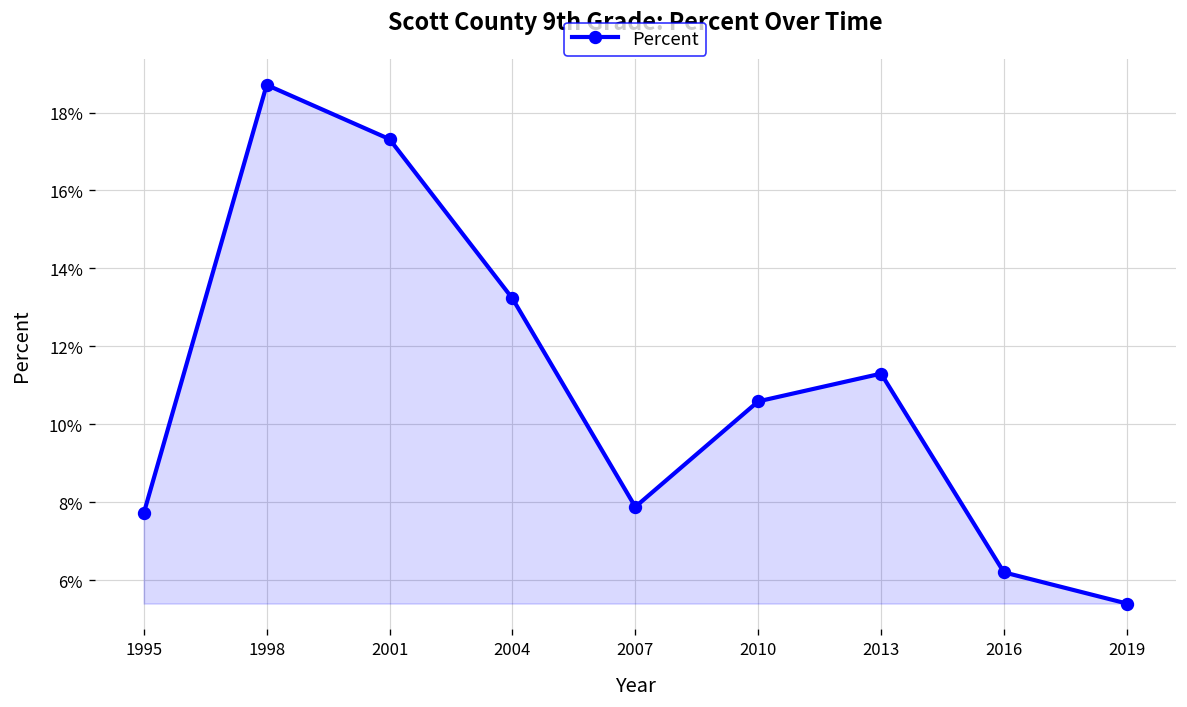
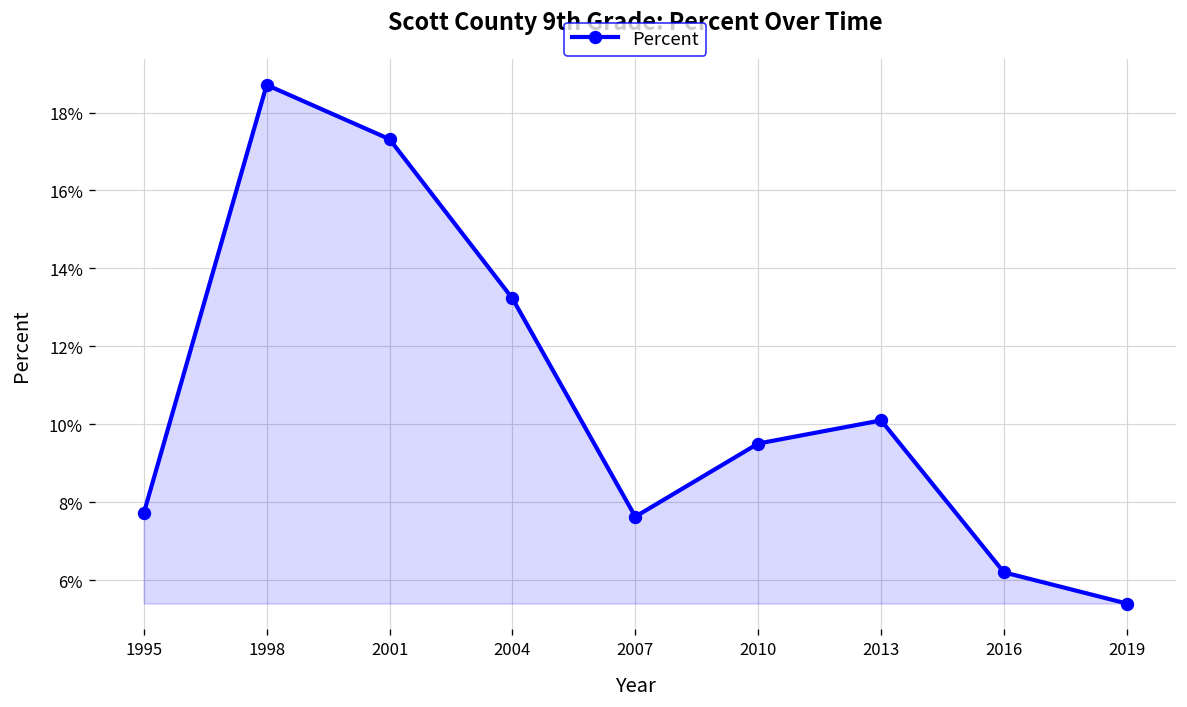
2007: 7.9% -> 7.6%
2010: 10.6% -> 9.5%
2013: 11.3% -> 10.1%
